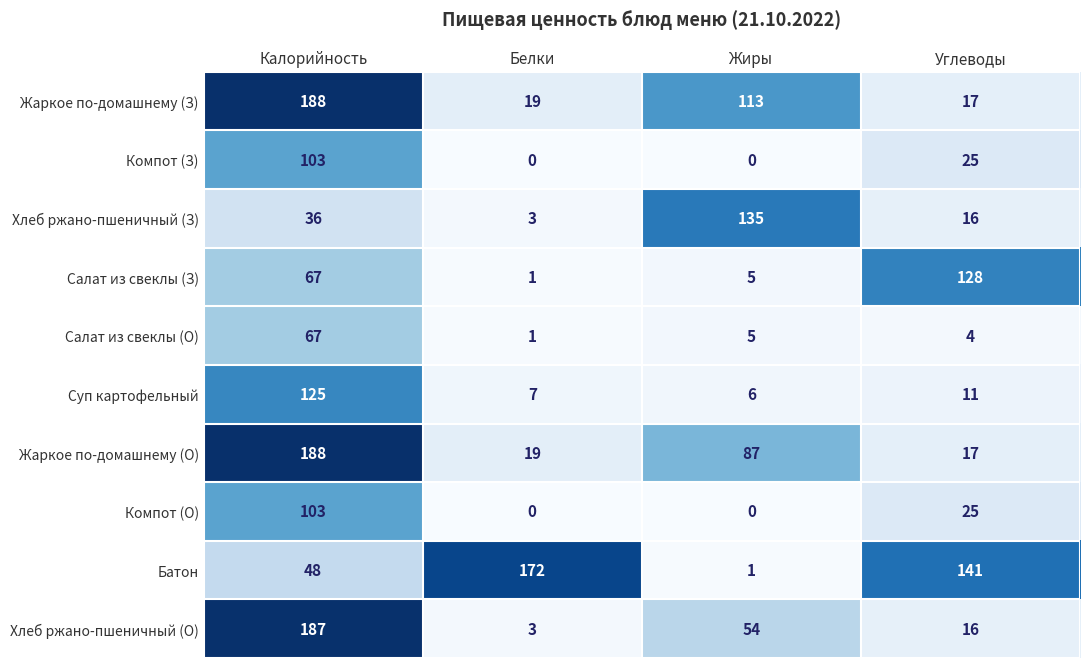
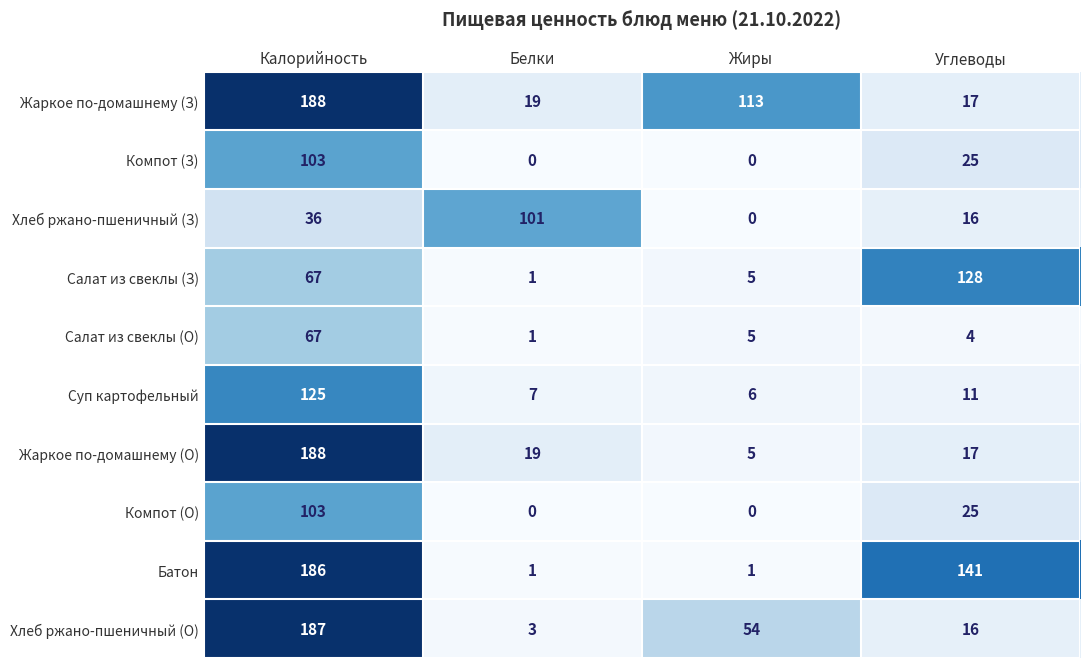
Хлеб ржано-пшеничный (З), Белки: 3 -> 101
Хлеб ржано-пшеничный (З), Жиры: 135 -> 0
Жаркое по-домашнему (О), Жиры: 87 -> 5
Батон, Калорийность: 48 -> 186
Батон, Белки: 172 -> 1
